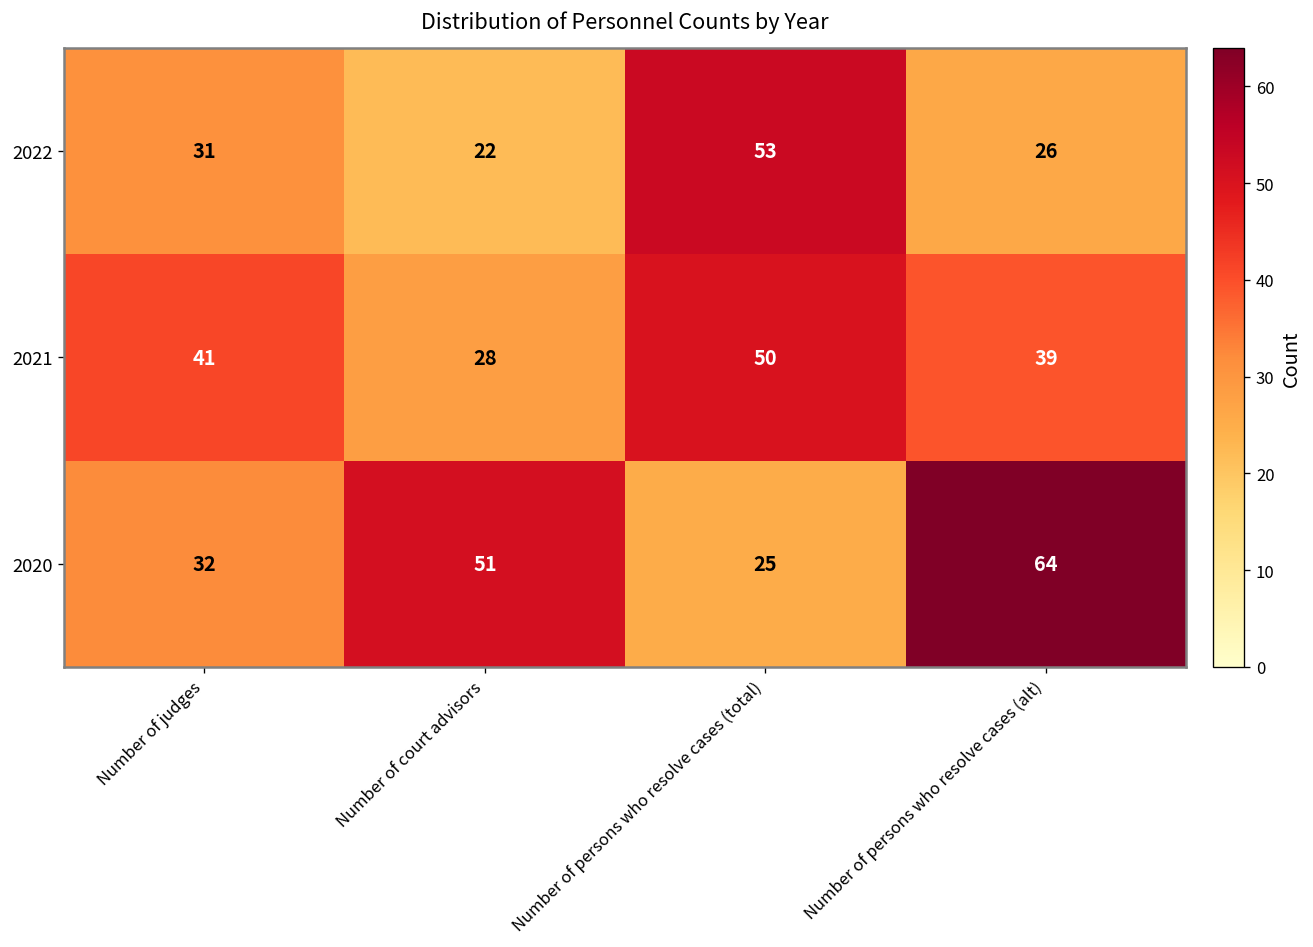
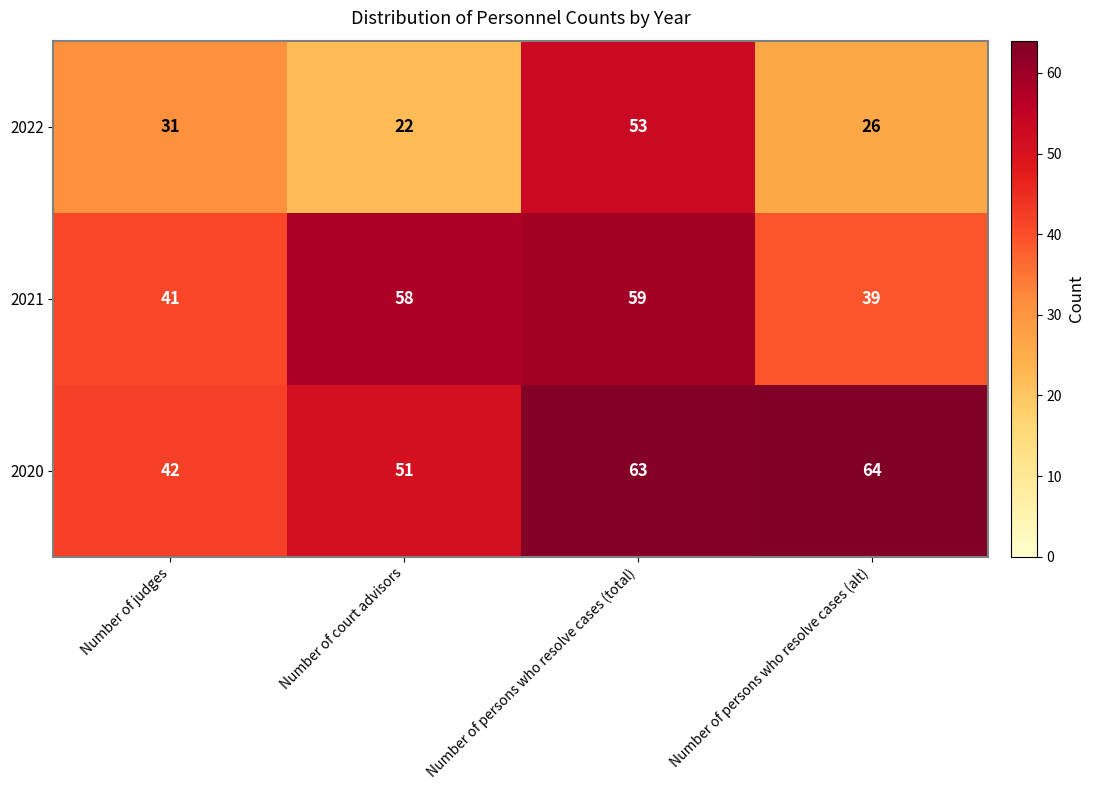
2021, Number of court advisors: 28 -> 58
2021, Number of persons who resolve cases (total): 50 -> 59
2020, Number of judges: 32 -> 42
2020, Number of persons who resolve cases (total): 25 -> 63
